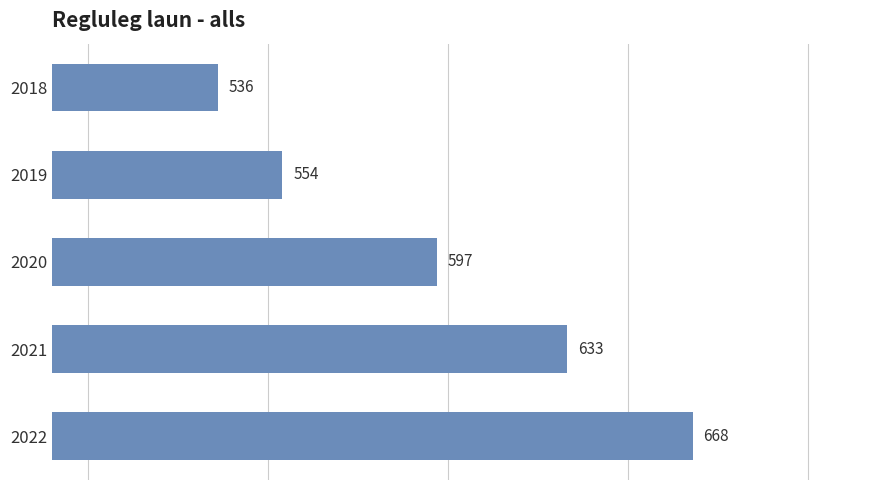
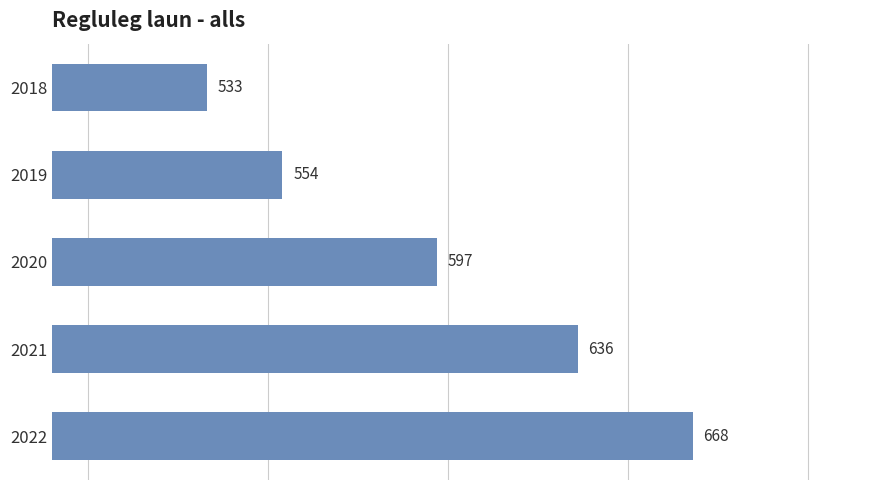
2018: 536 -> 533
2021: 633 -> 636
